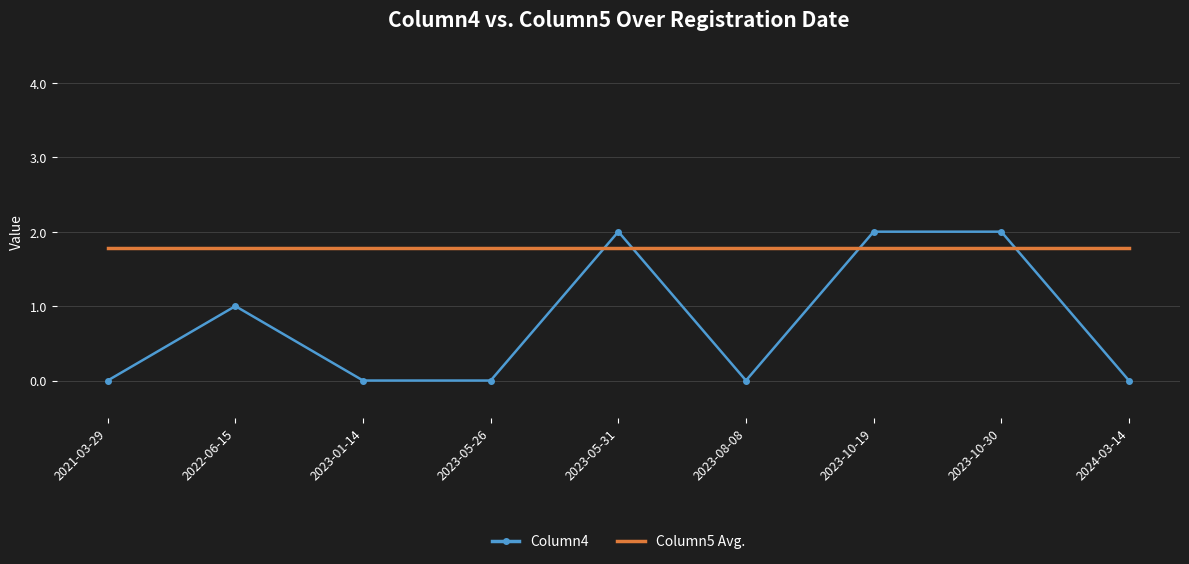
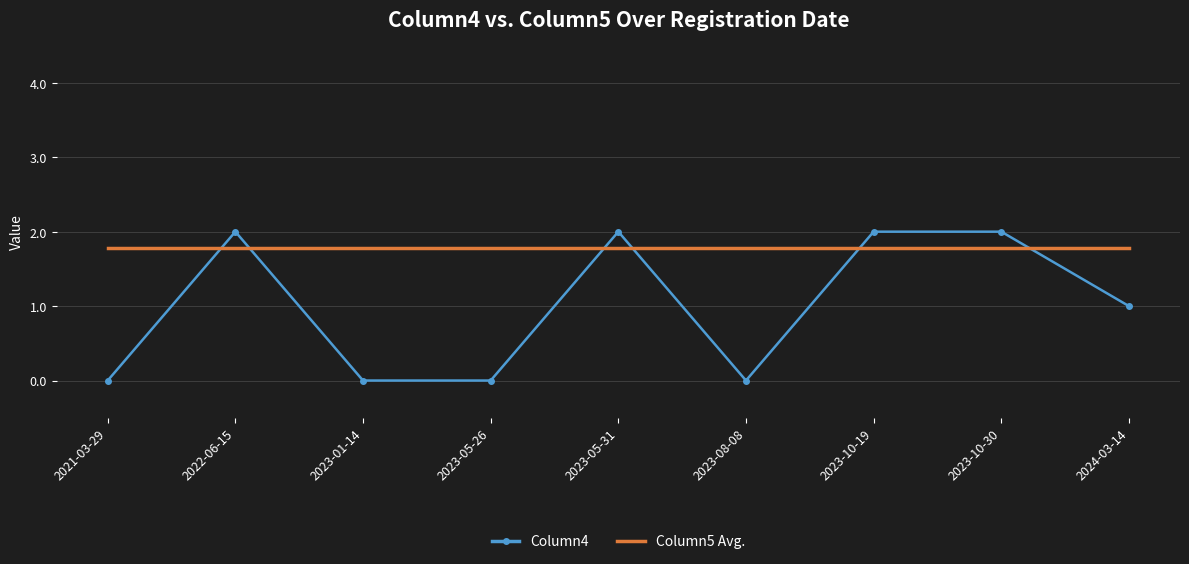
Column4, 2022-06-15: 1 -> 2
Column4, 2024-03-14: 0 -> 1
